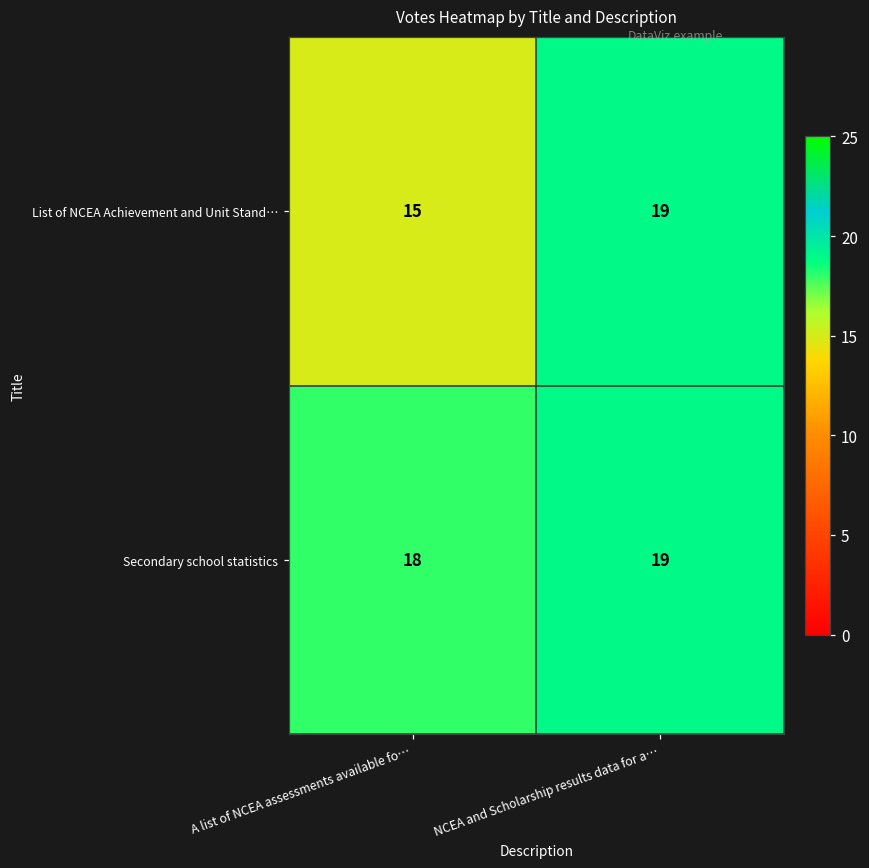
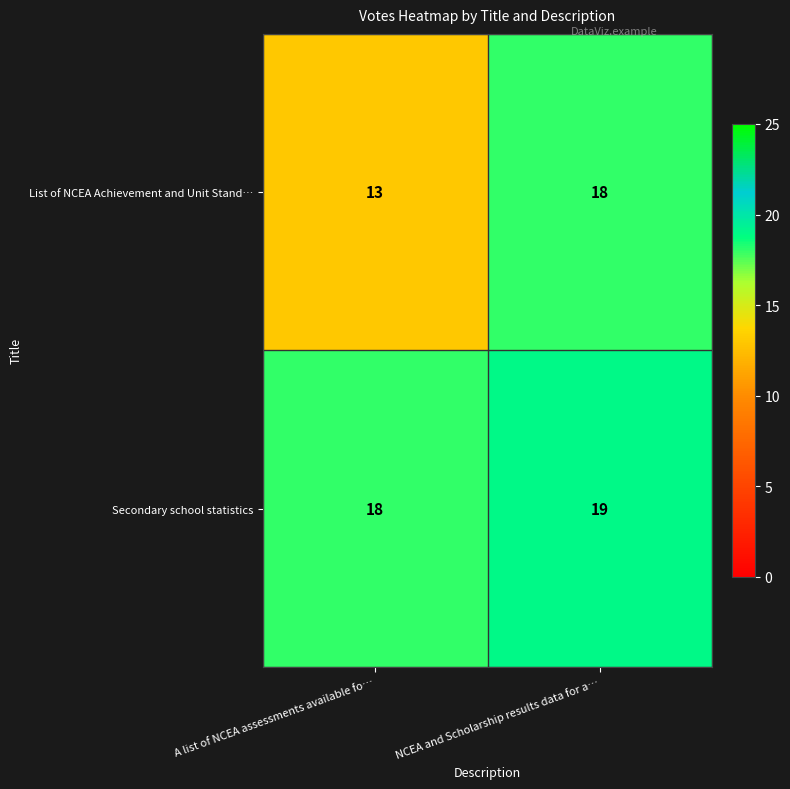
List of NCEA Achievement and Unit Stand…, A list of NCEA assessments available fo…: 15 -> 13
List of NCEA Achievement and Unit Stand…, NCEA and Scholarship results data for a…: 19 -> 18
